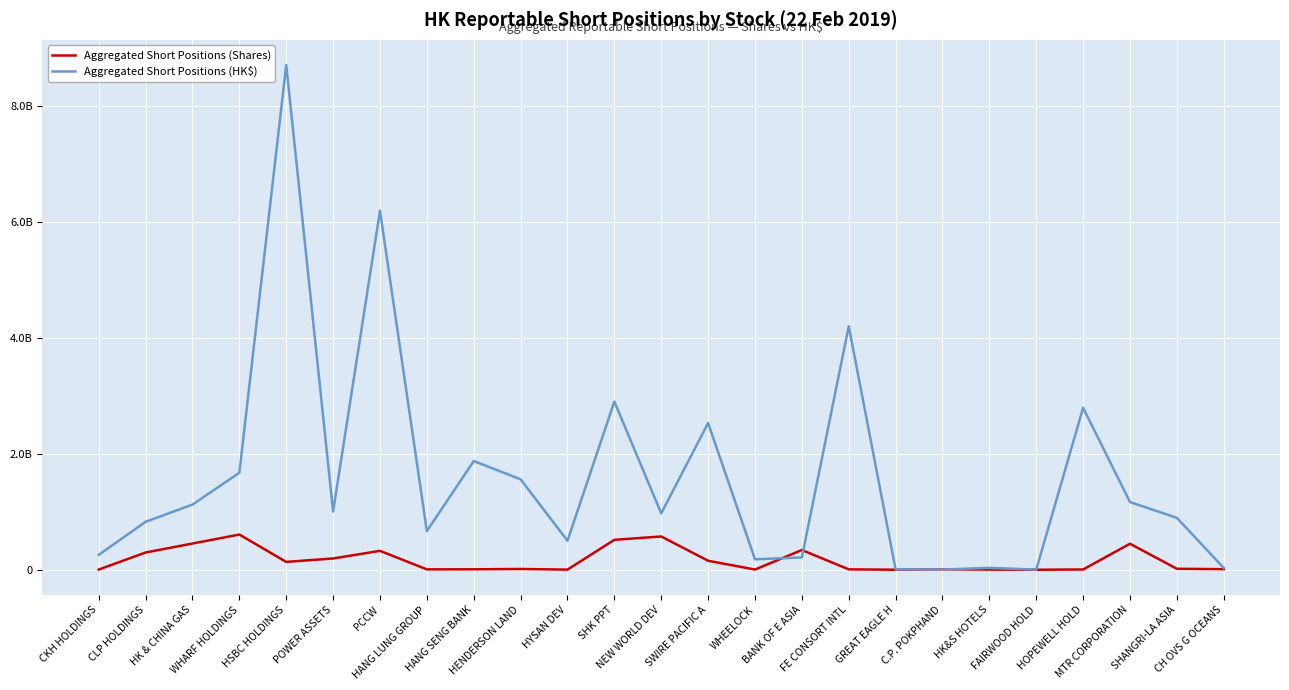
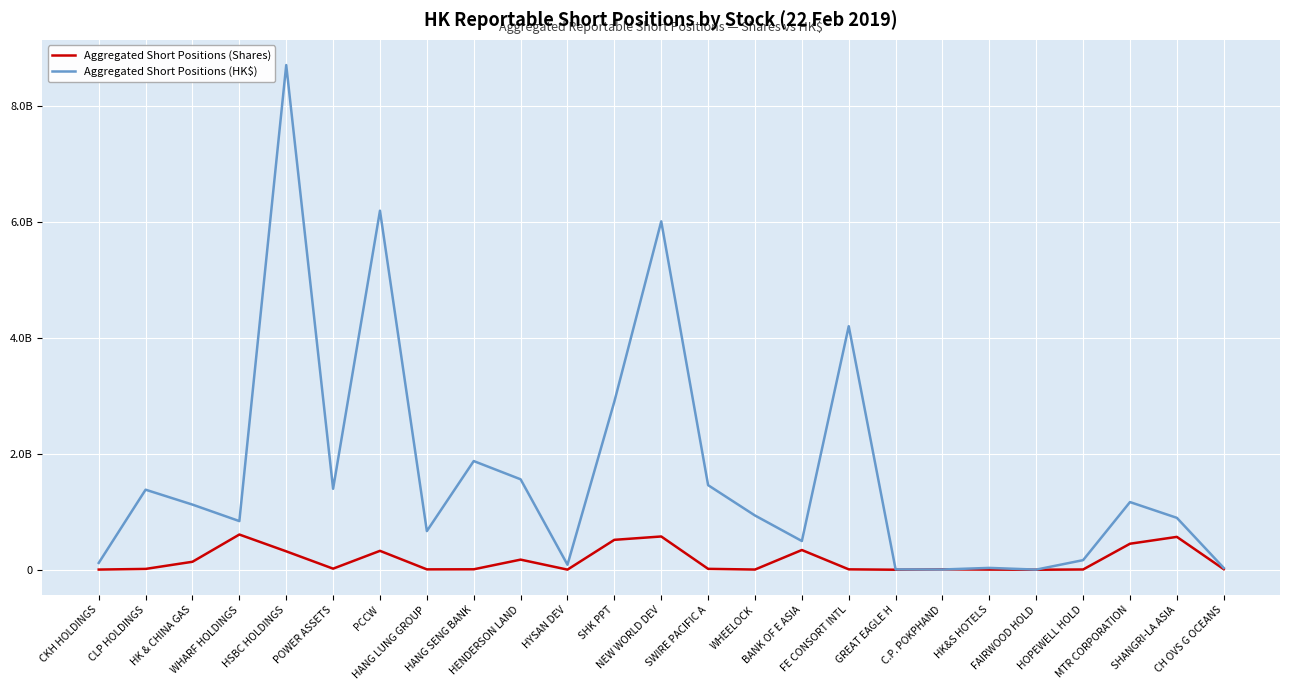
Aggregated Short Positions (HK$), CKH HOLDINGS: 300000000 -> 100000000
Aggregated Short Positions (Shares), CLP HOLDINGS: 300000000 -> 0
Aggregated Short Positions (HK$), CLP HOLDINGS: 800000000 -> 1400000000
Aggregated Short Positions (Shares), HK & CHINA GAS: 500000000 -> 100000000
Aggregated Short Positions (HK$), WHARF HOLDINGS: 1700000000 -> 800000000
Aggregated Short Positions (Shares), HSBC HOLDINGS: 100000000 -> 300000000
Aggregated Short Positions (Shares), POWER ASSETS: 200000000 -> 0
Aggregated Short Positions (HK$), POWER ASSETS: 1000000000 -> 1400000000
Aggregated Short Positions (Shares), HENDERSON LAND: 0 -> 200000000
Aggregated Short Positions (HK$), HYSAN DEV: 500000000 -> 100000000
Aggregated Short Positions (HK$), NEW WORLD DEV: 1000000000 -> 6000000000
Aggregated Short Positions (Shares), SWIRE PACIFIC A: 200000000 -> 0
Aggregated Short Positions (HK$), SWIRE PACIFIC A: 2500000000 -> 1500000000
Aggregated Short Positions (HK$), WHEELOCK: 200000000 -> 900000000
Aggregated Short Positions (HK$), BANK OF E ASIA: 200000000 -> 500000000
Aggregated Short Positions (HK$), HOPEWELL HOLD: 2800000000 -> 200000000
Aggregated Short Positions (Shares), SHANGRI-LA ASIA: 0 -> 600000000
